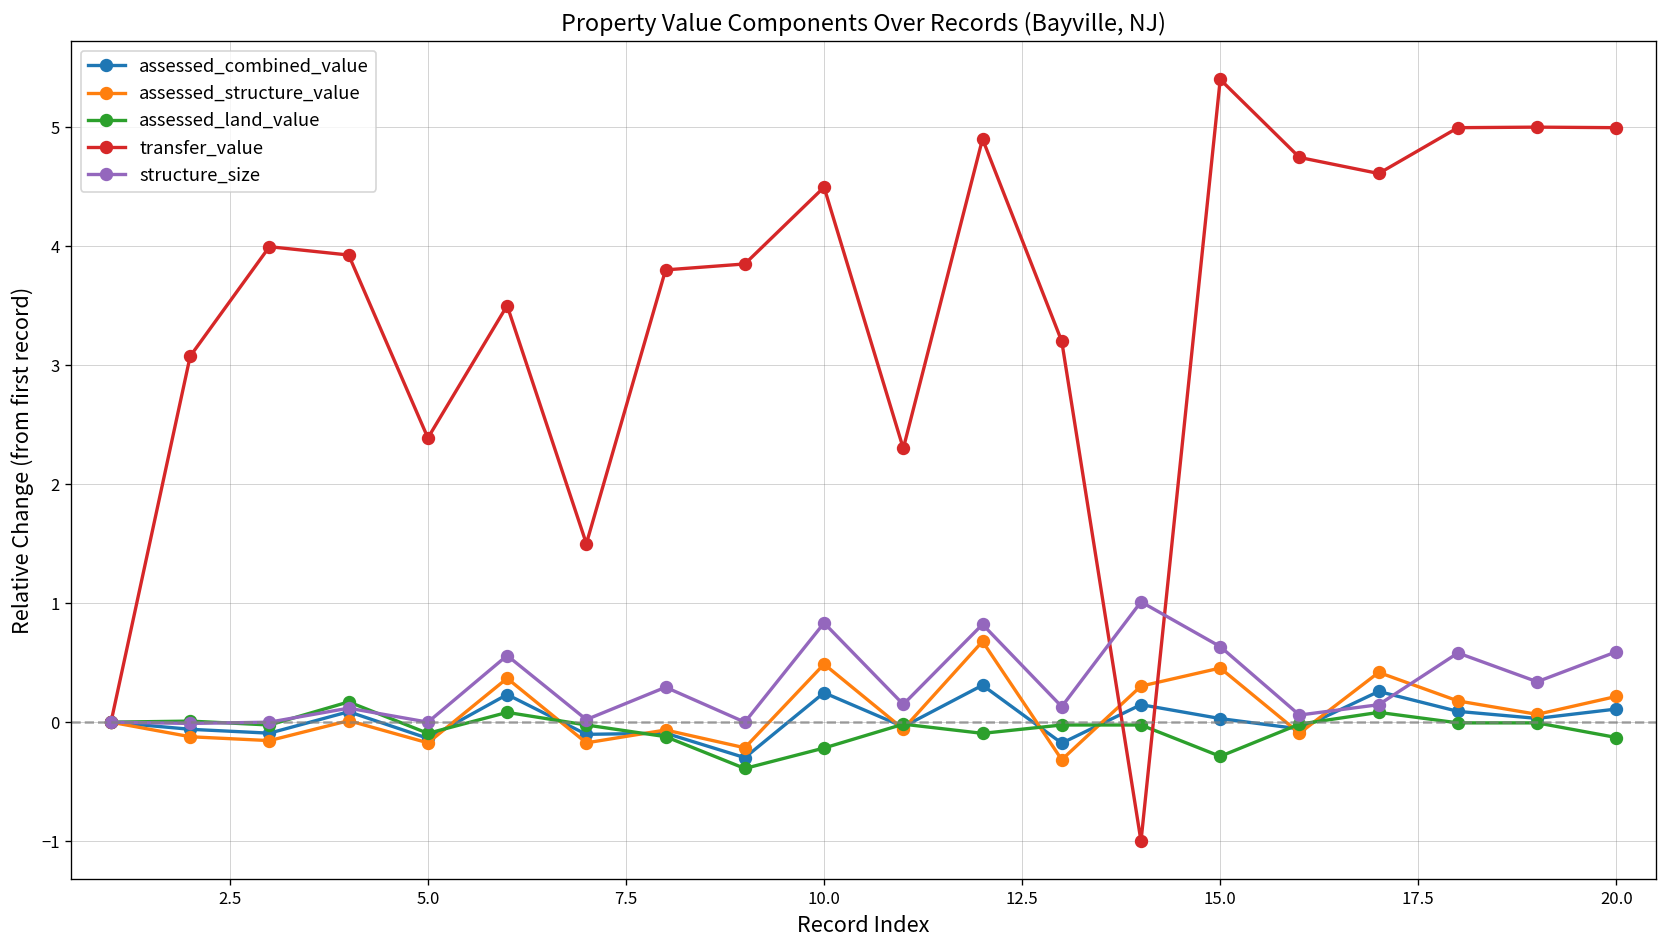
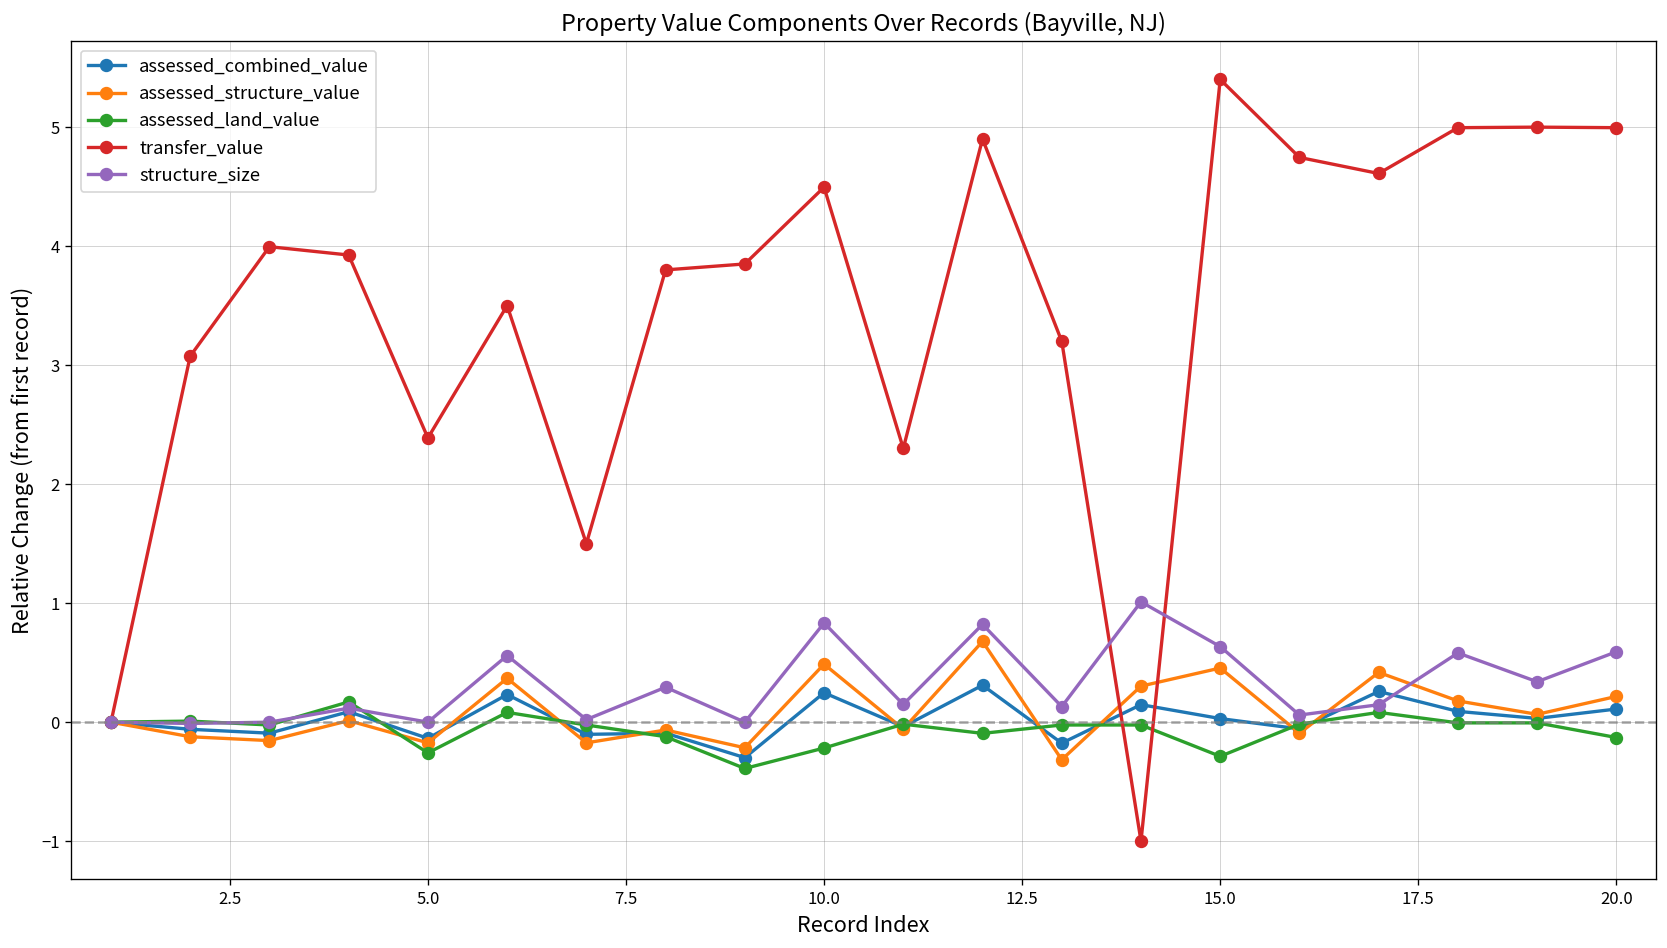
assessed_land_value, 5.0: -0.1 -> -0.3
